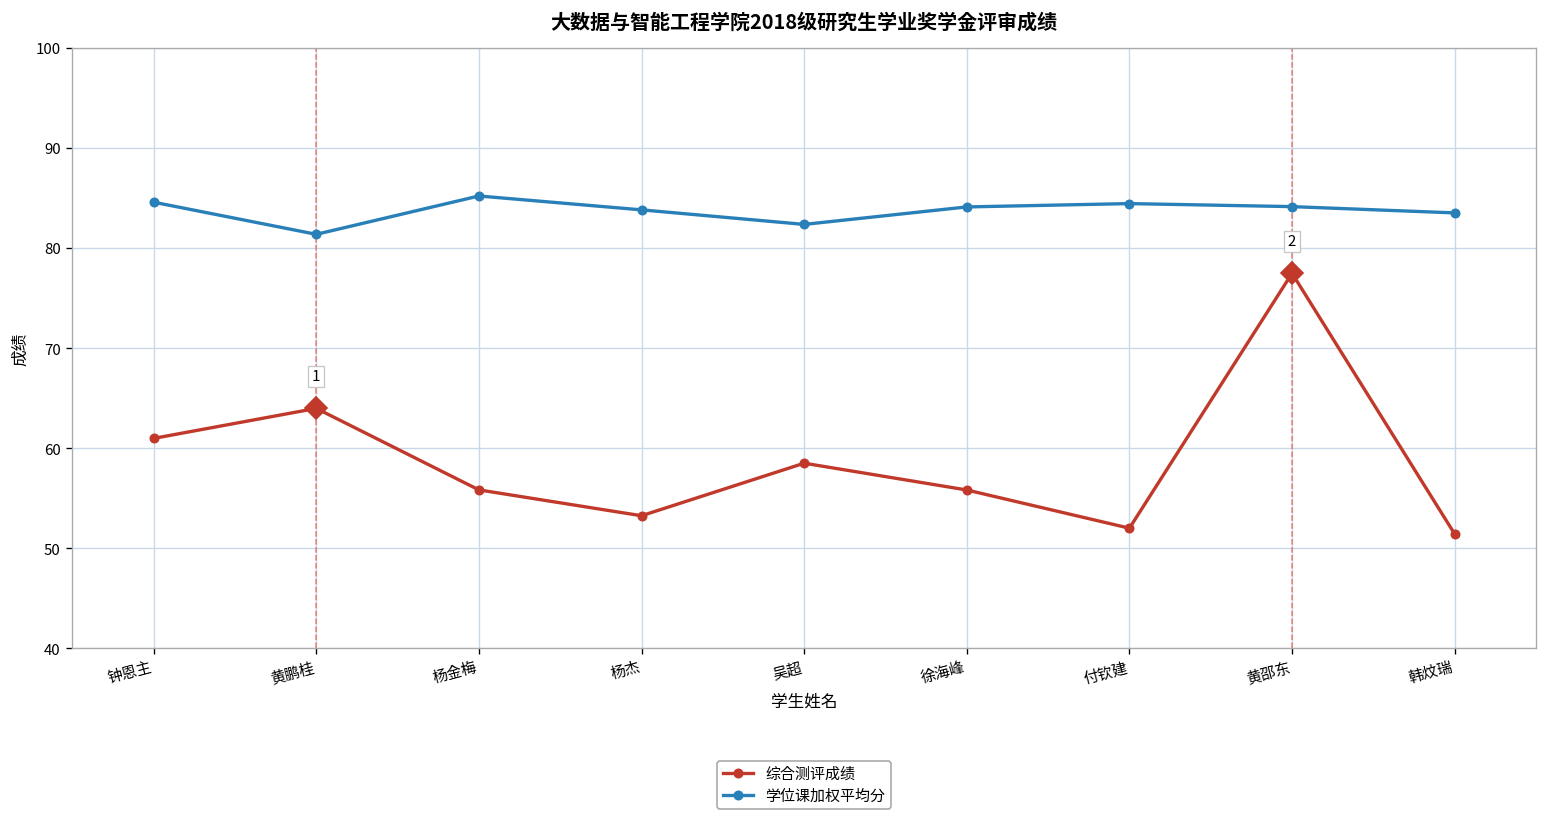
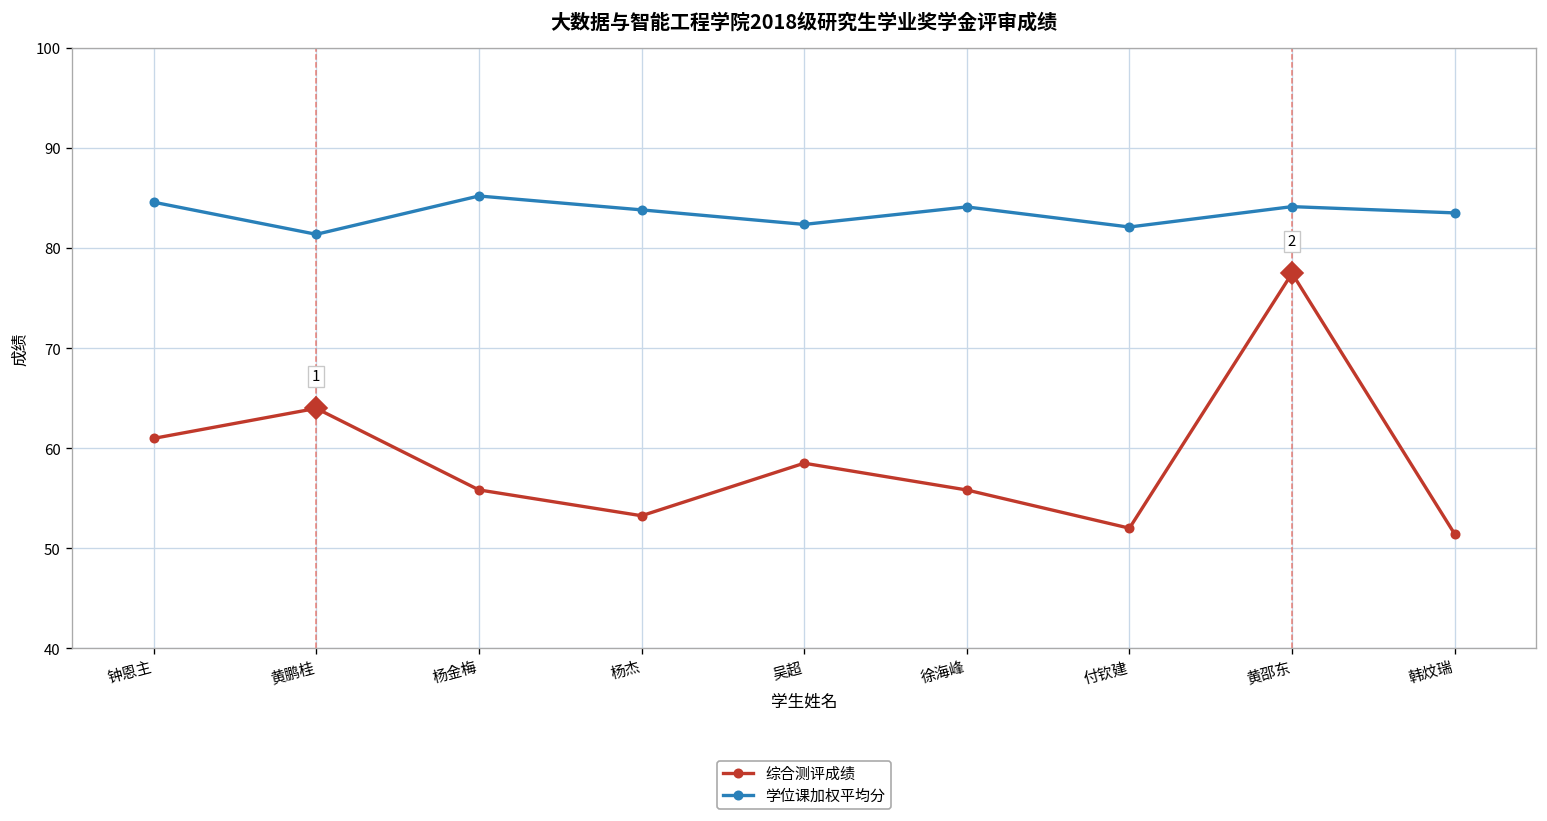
学位课加权平均分, 付钦建: 84 -> 82
